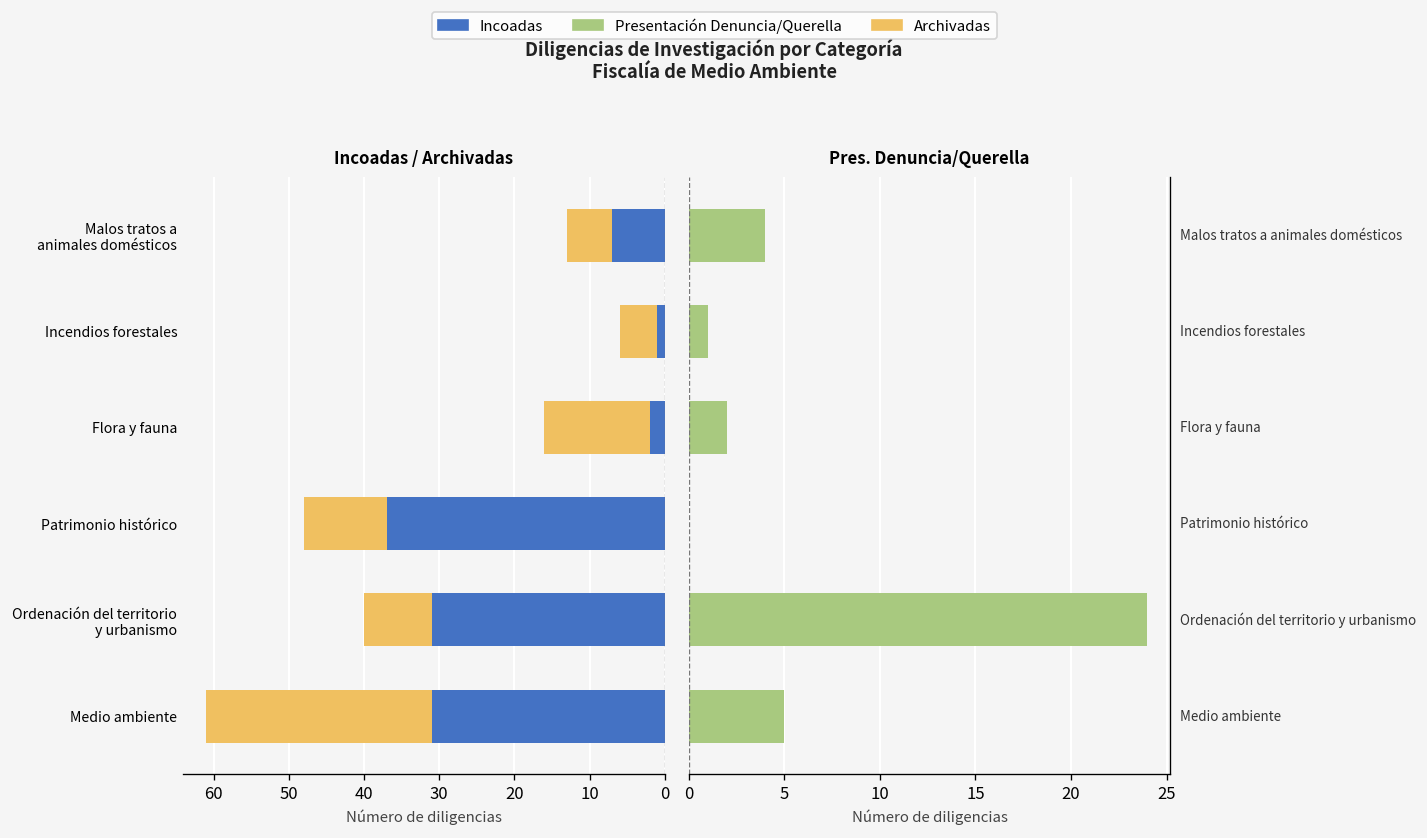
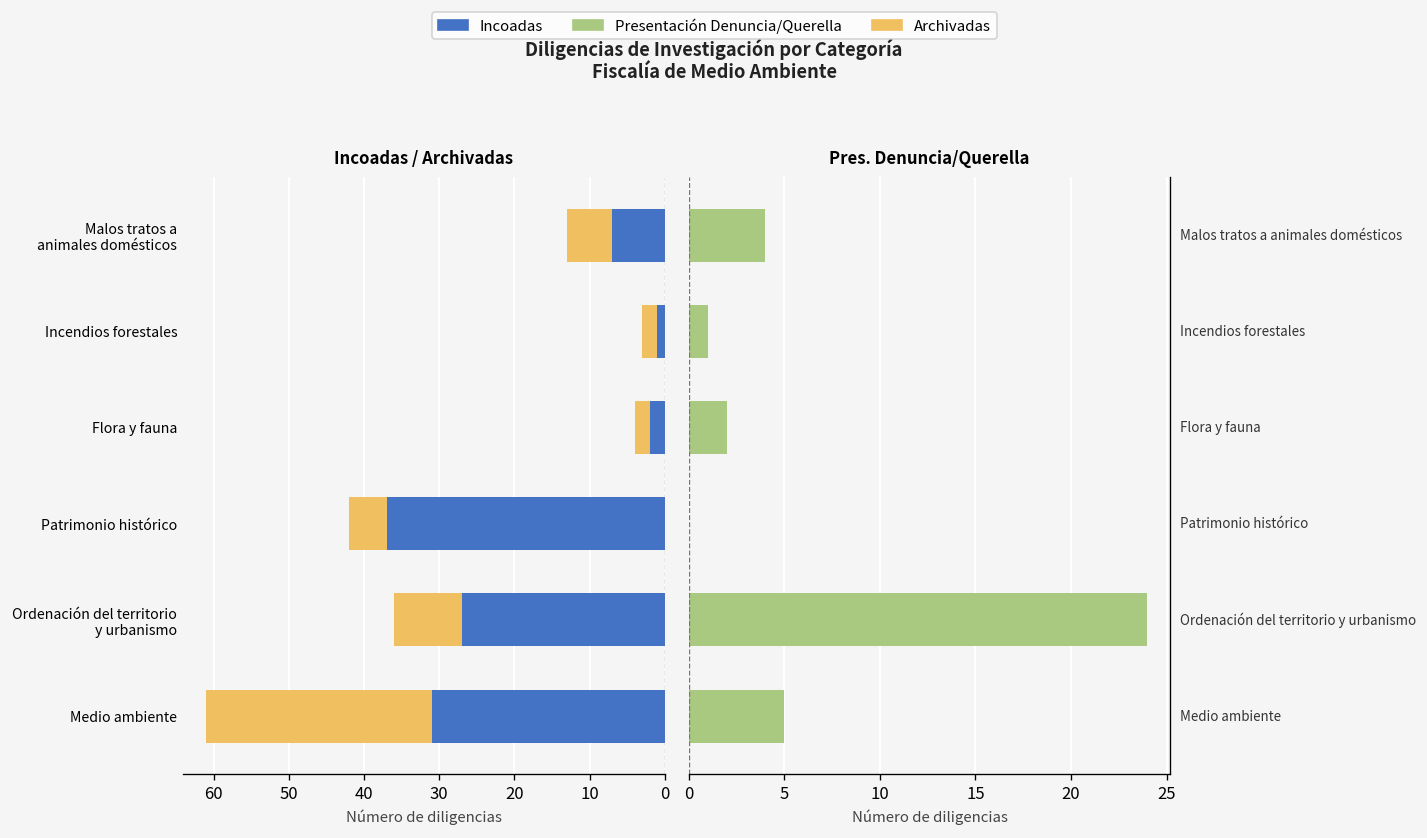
Incoadas / Archivadas, Archivadas, Incendios forestales: 5 -> 2
Incoadas / Archivadas, Archivadas, Flora y fauna: 14 -> 2
Incoadas / Archivadas, Archivadas, Patrimonio histórico: 11 -> 5
Incoadas / Archivadas, Incoadas, Ordenación del territorio y urbanismo: 31 -> 27
